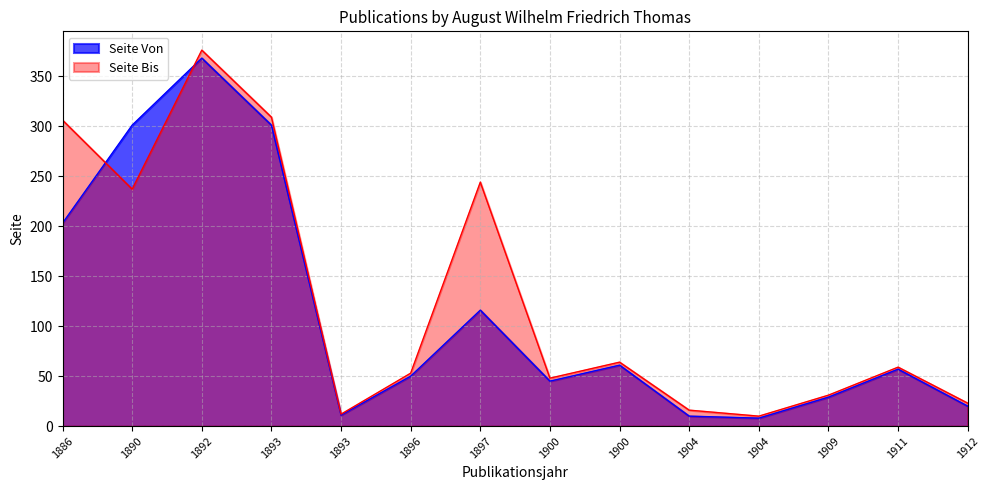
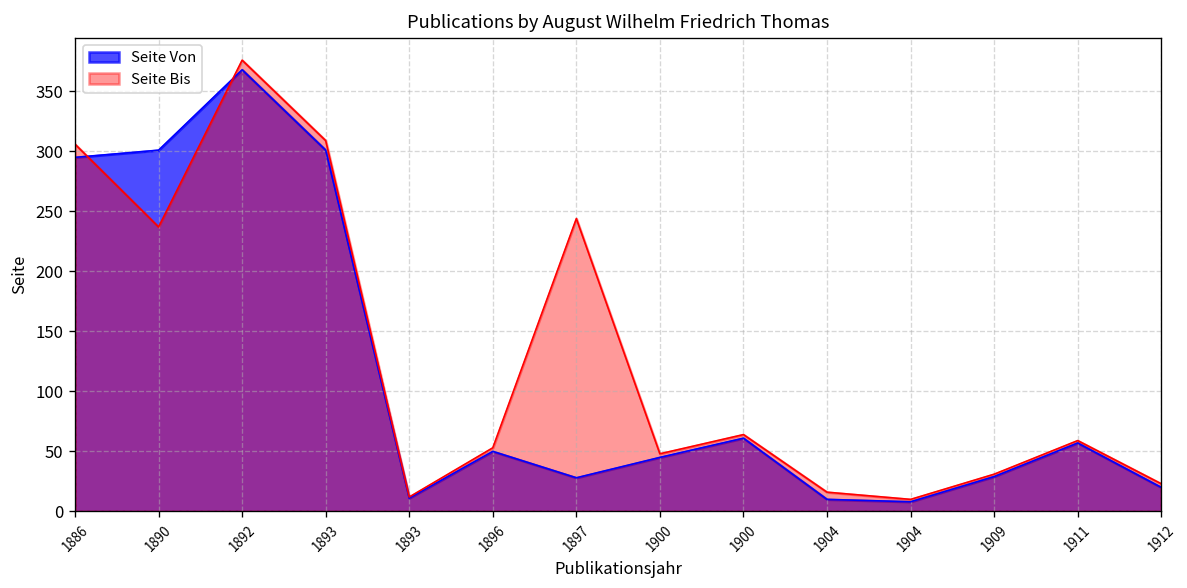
Seite Von, 1886: 203 -> 295
Seite Von, 1897: 116 -> 28
